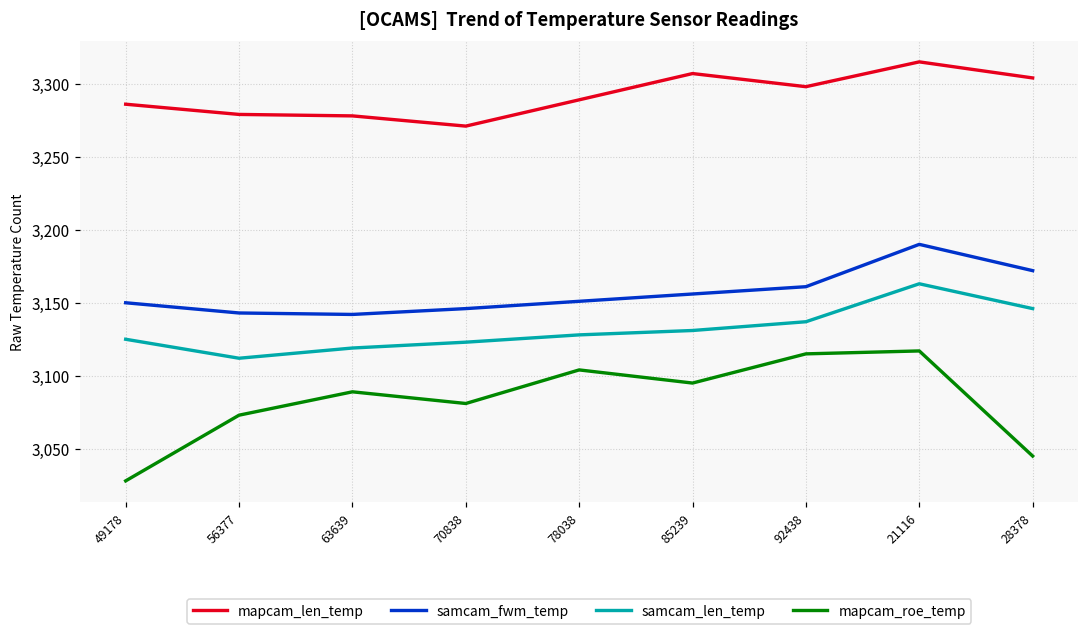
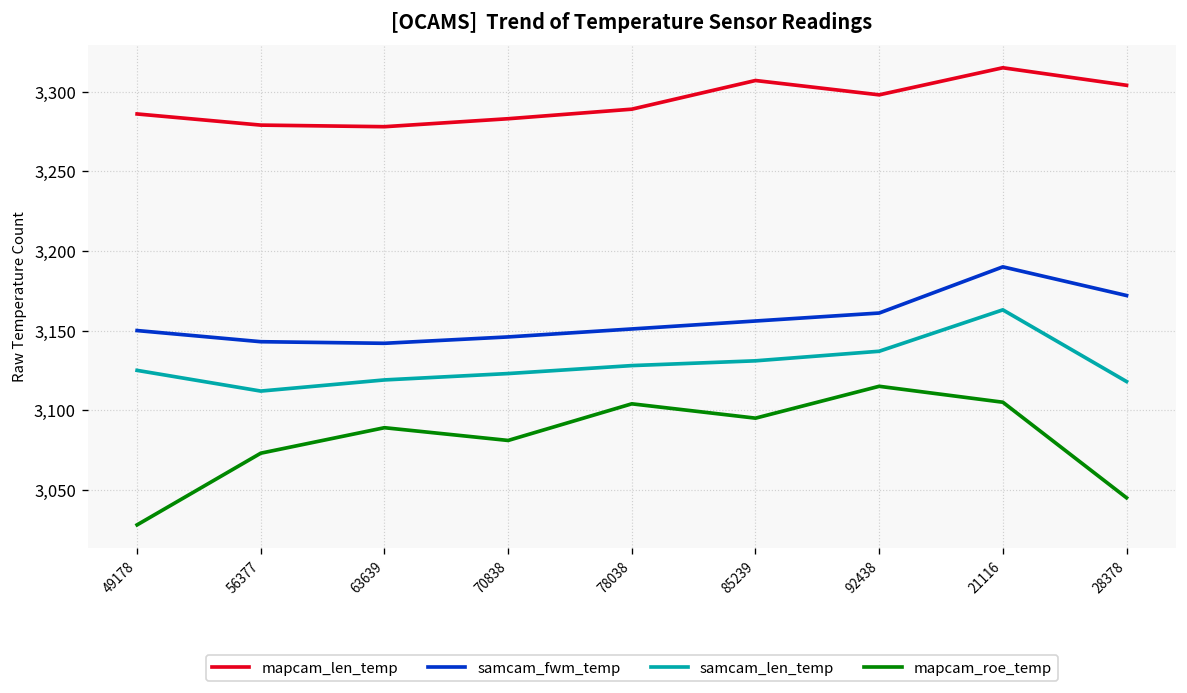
mapcam_len_temp, 70838: 3,271 -> 3,283
mapcam_roe_temp, 21116: 3,117 -> 3,105
samcam_len_temp, 28378: 3,146 -> 3,118
